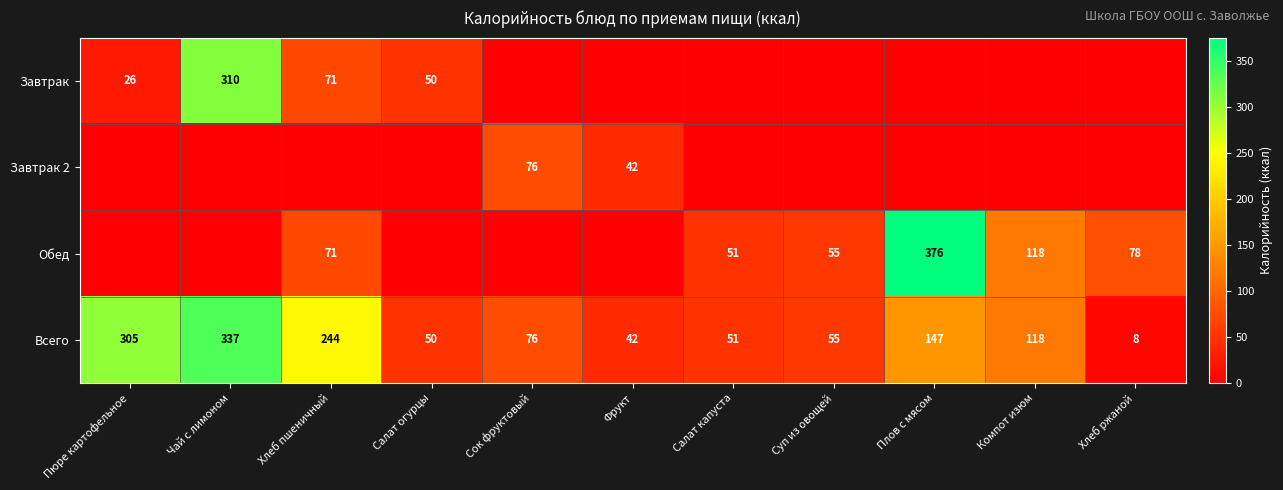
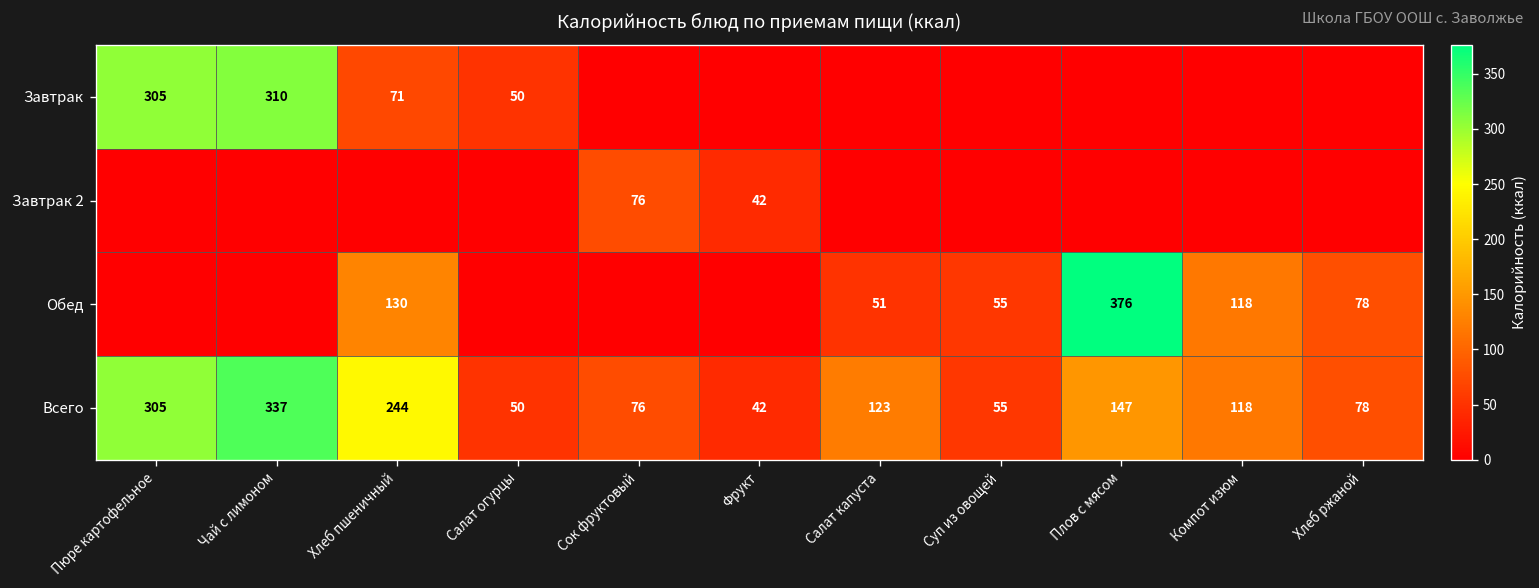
Завтрак, Пюре картофельное: 26 -> 305
Обед, Хлеб пшеничный: 71 -> 130
Всего, Салат капуста: 51 -> 123
Всего, Хлеб ржаной: 8 -> 78
